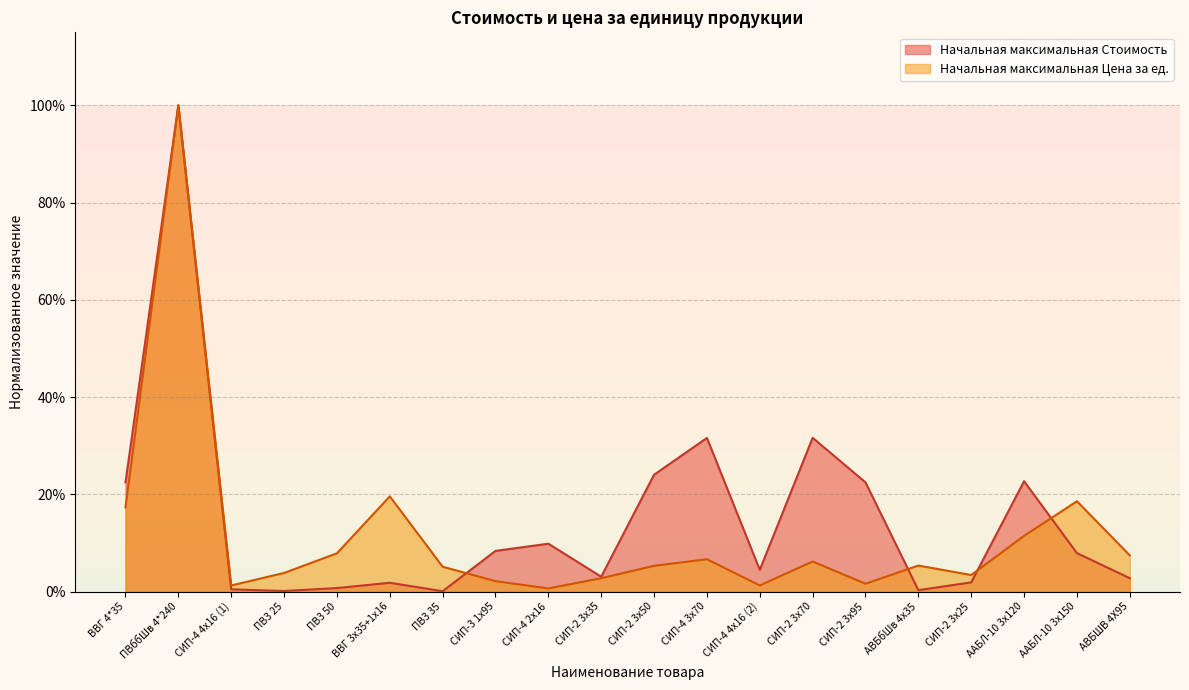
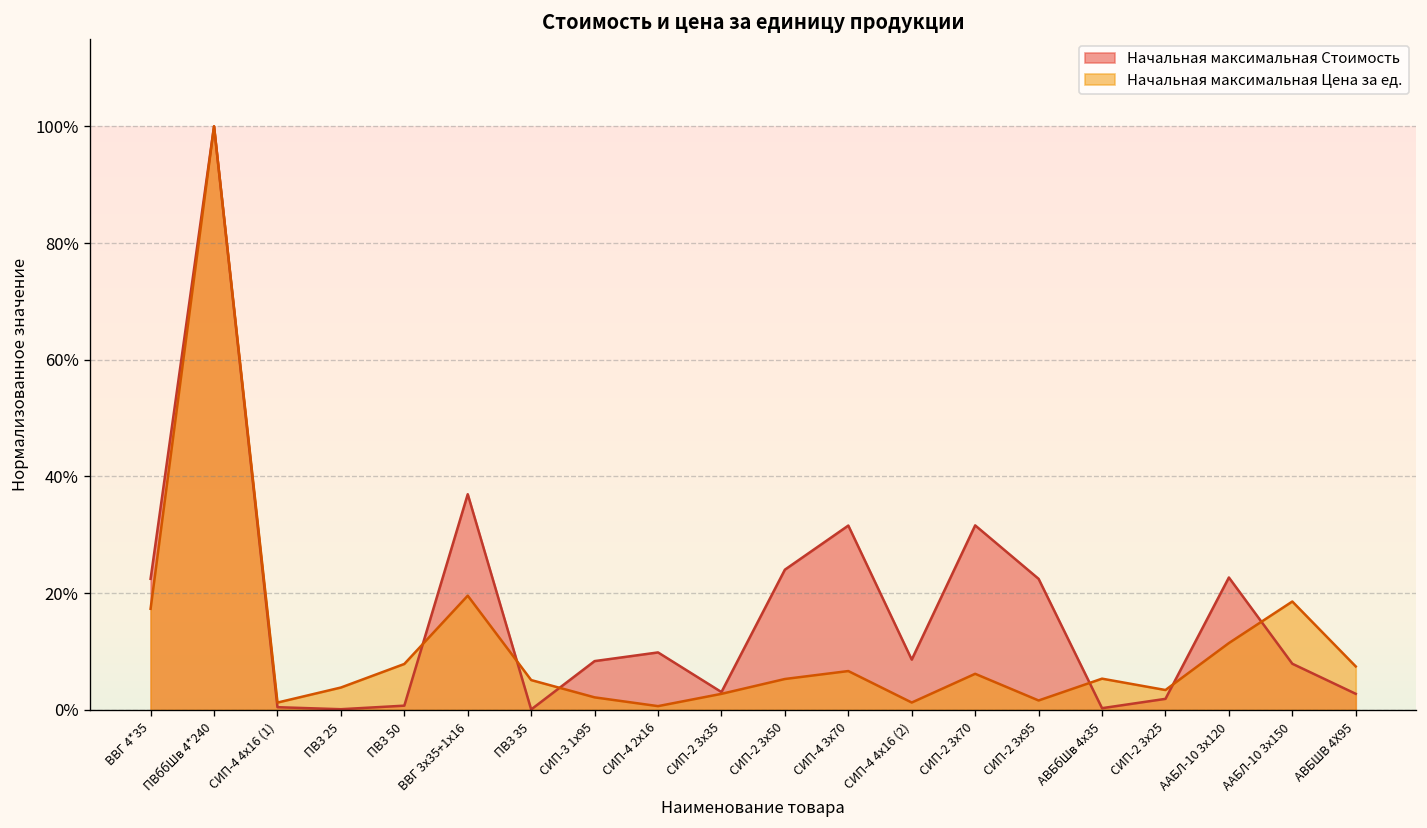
Начальная максимальная Стоимость, ВВГ 3х35+1х16: 2% -> 37%
Начальная максимальная Стоимость, СИП-4 4х16 (2): 4% -> 9%
